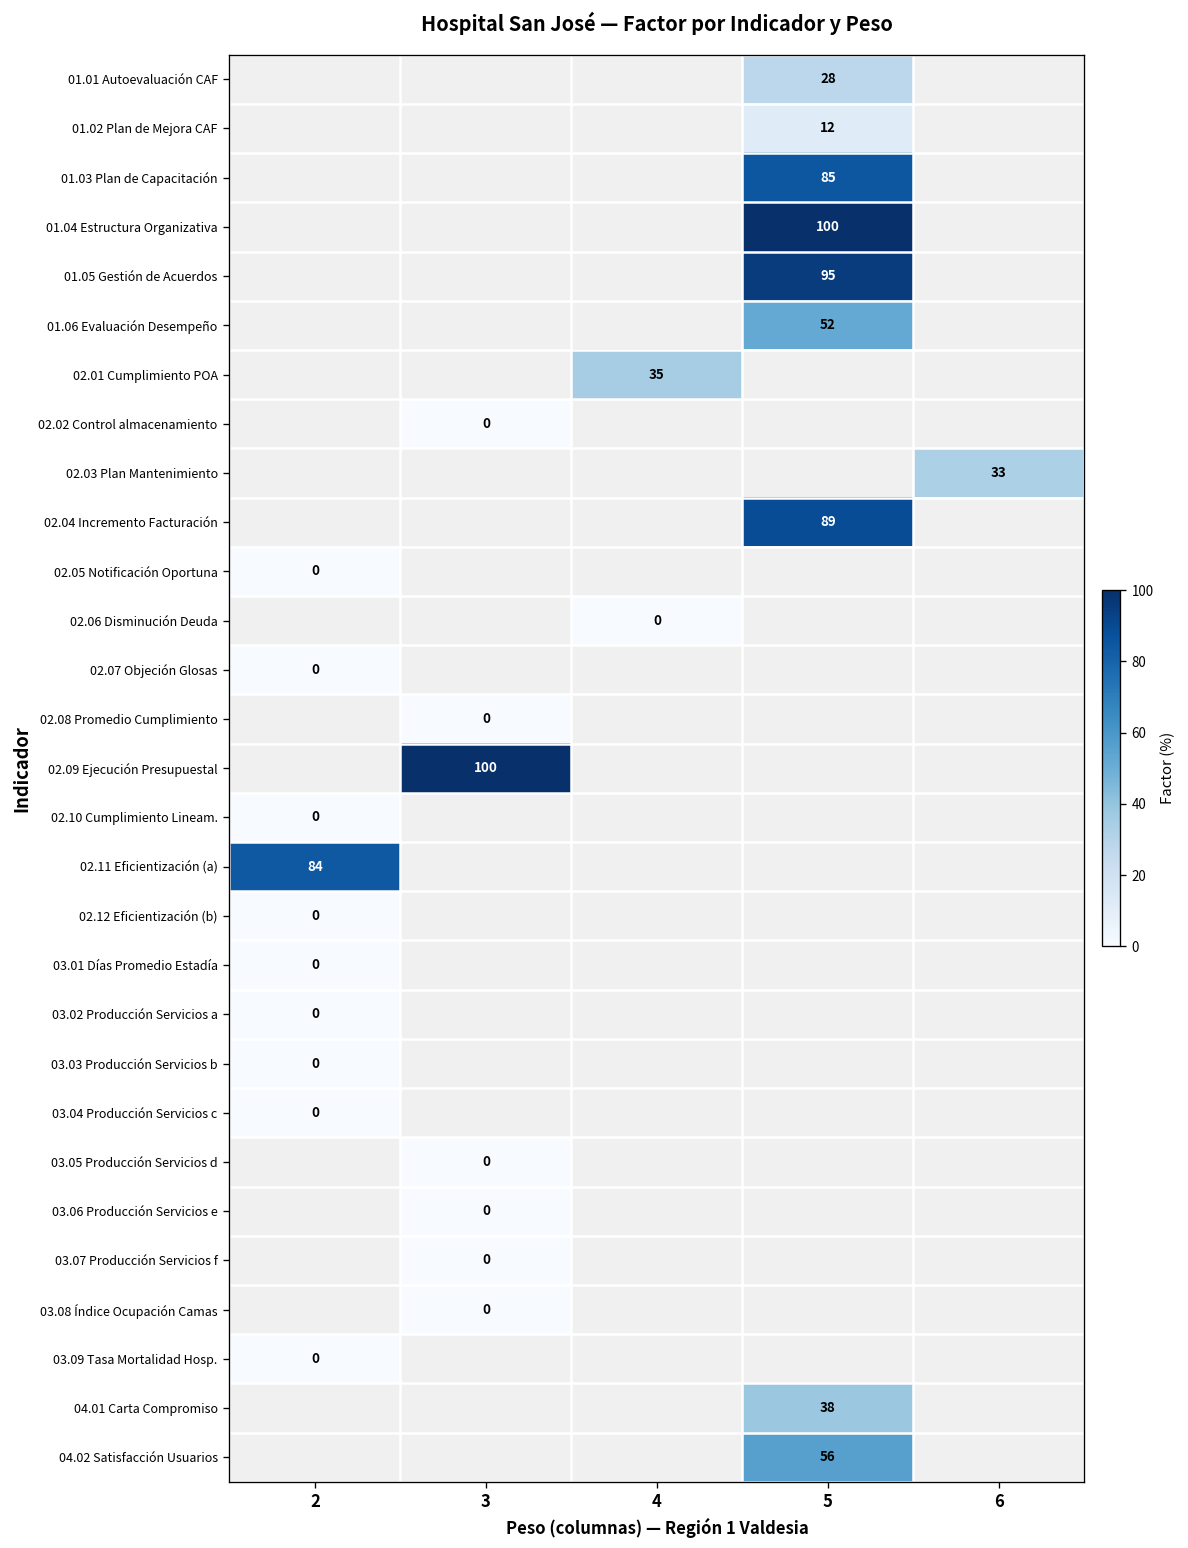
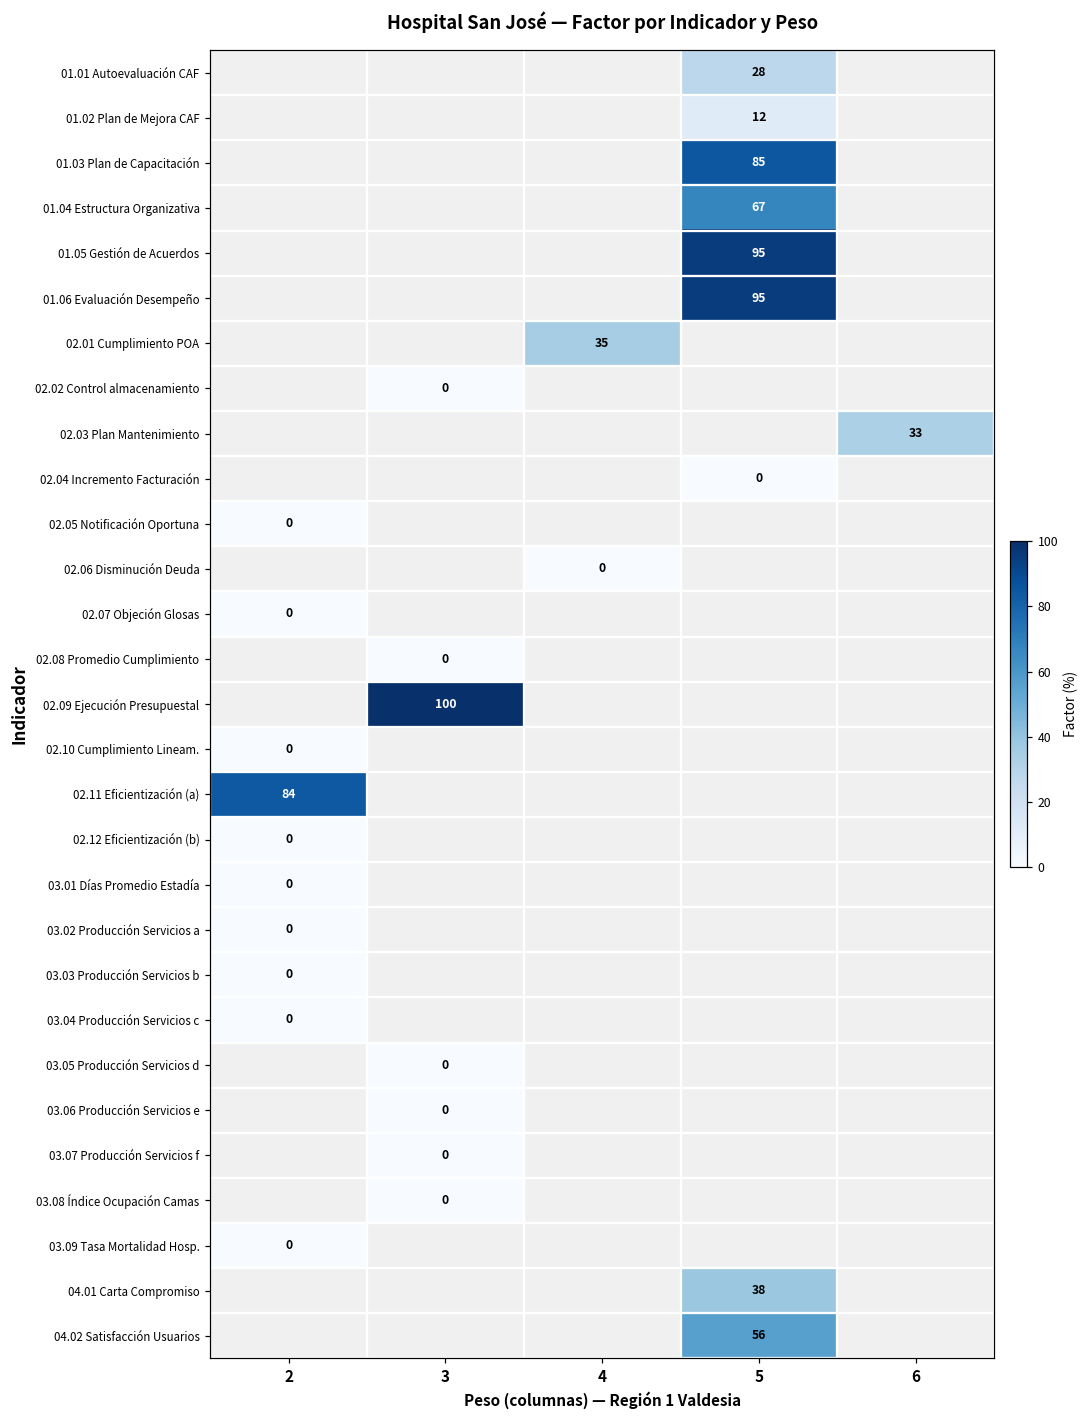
01.04 Estructura Organizativa, 5: 100 -> 67
01.06 Evaluación Desempeño, 5: 52 -> 95
02.04 Incremento Facturación, 5: 89 -> 0
